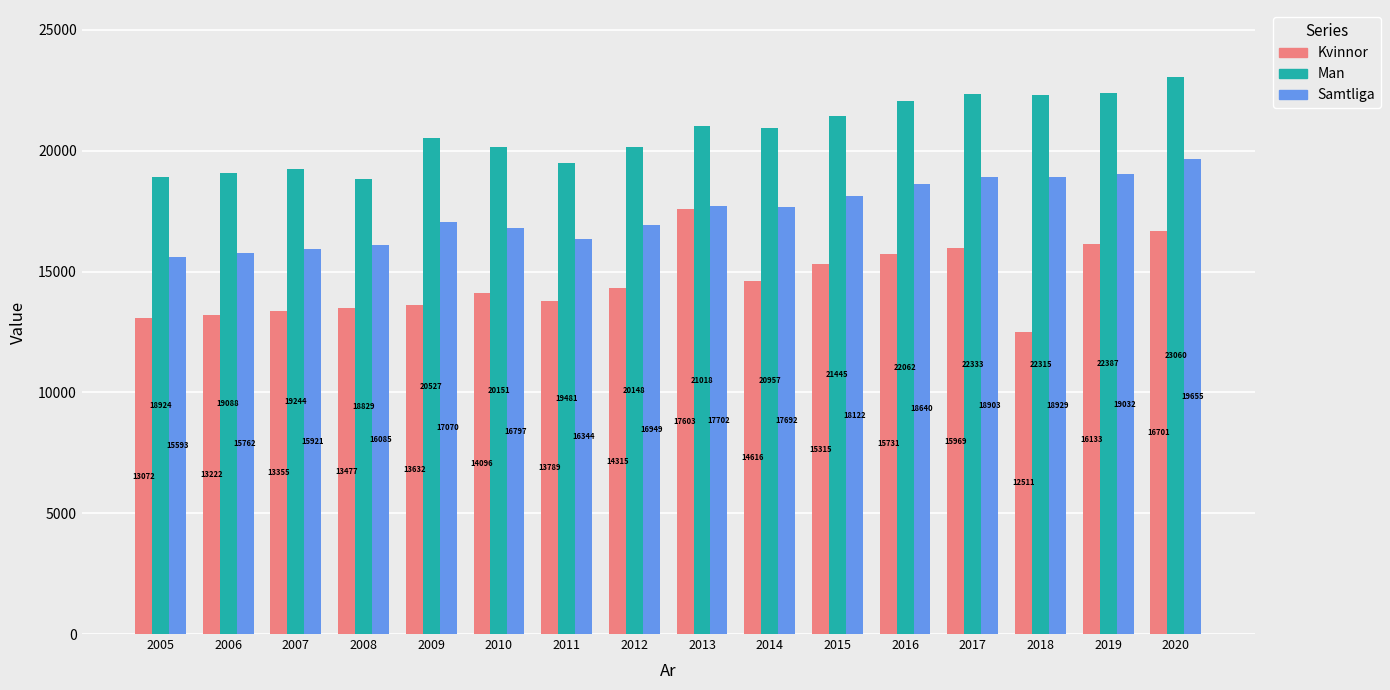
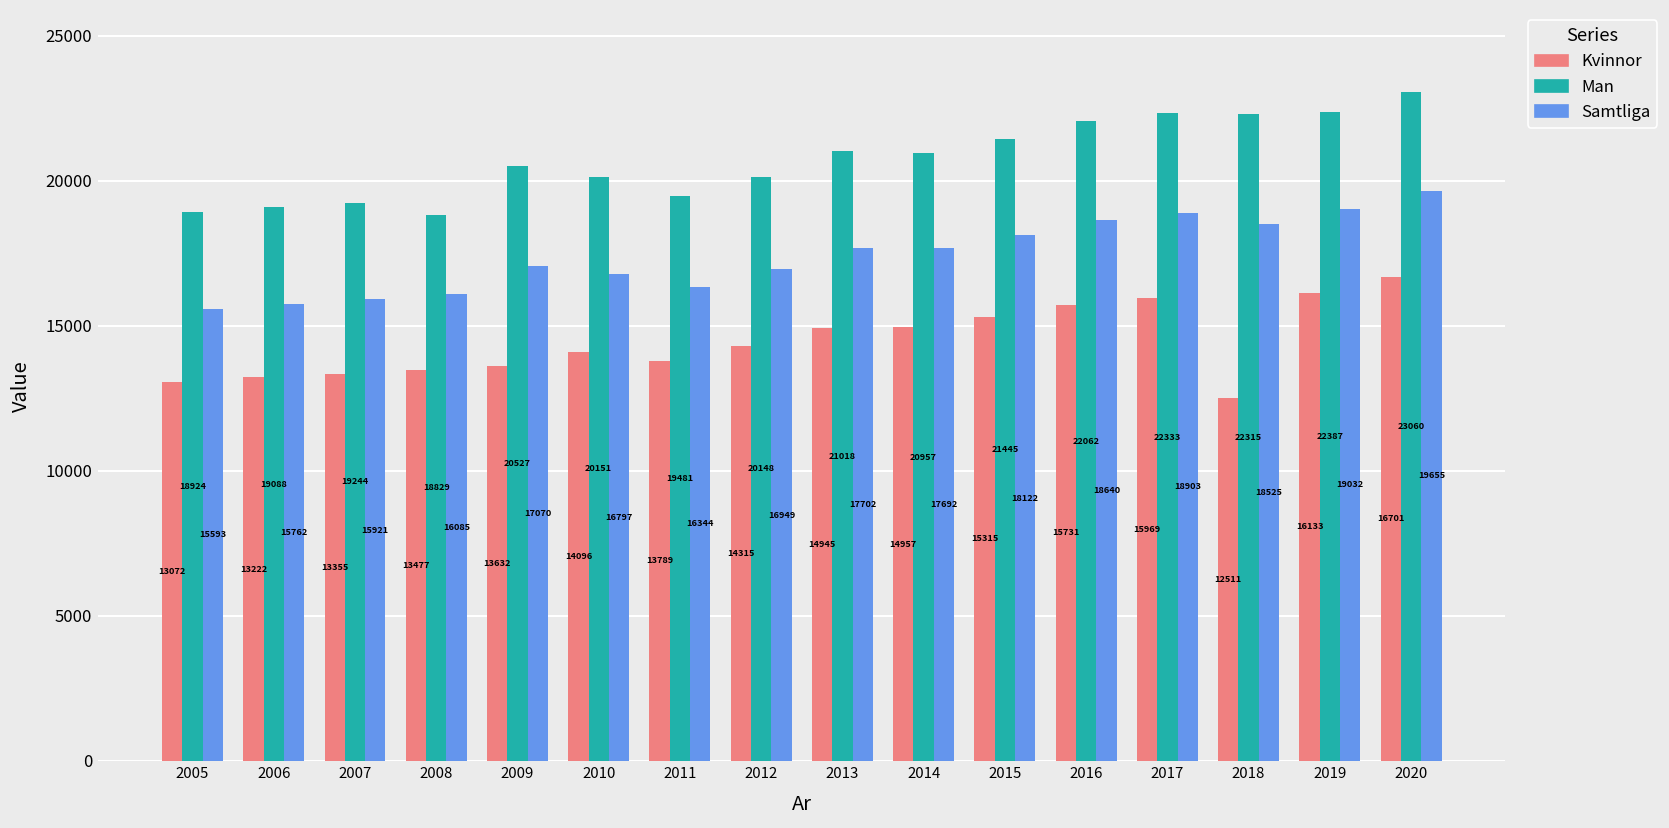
Kvinnor, 2013: 17603 -> 14945
Kvinnor, 2014: 14616 -> 14957
Samtliga, 2018: 18929 -> 18525
